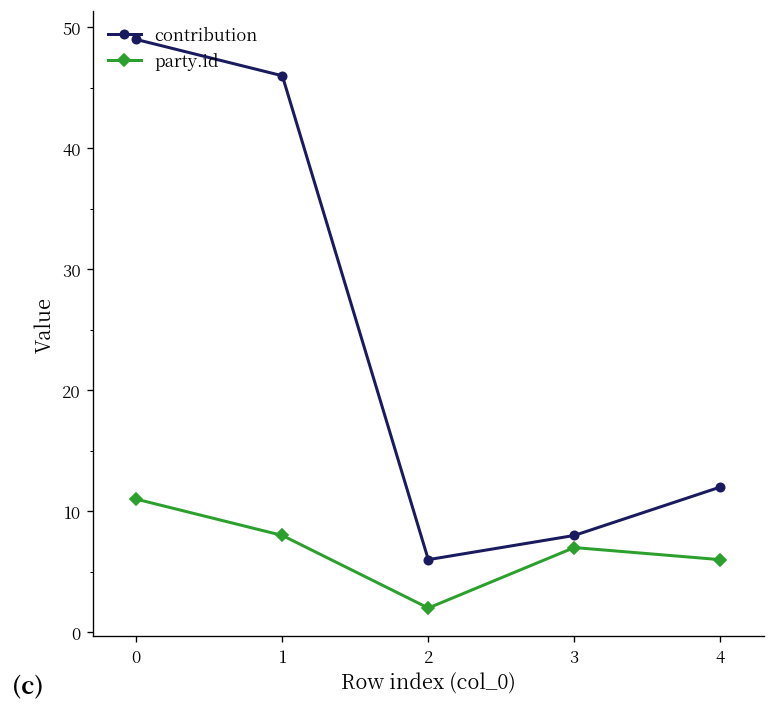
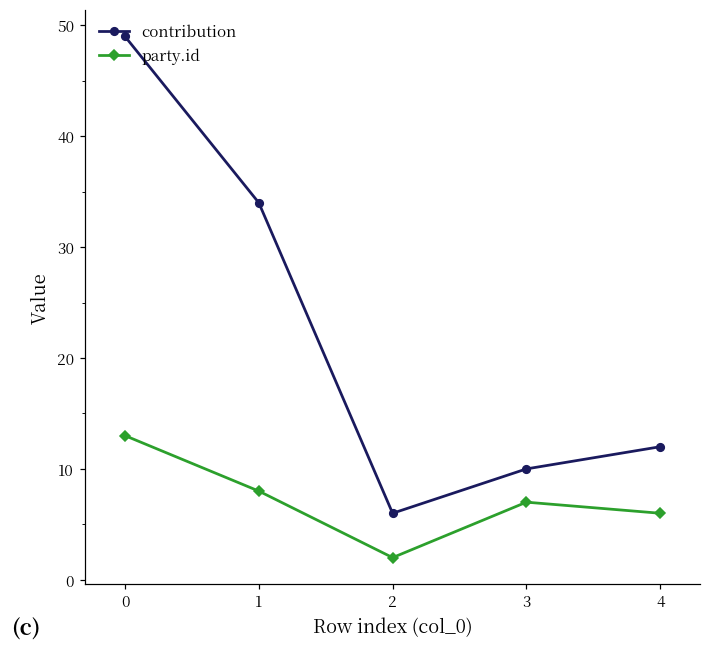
party.id, 0: 11 -> 13
contribution, 1: 46 -> 34
contribution, 3: 8 -> 10
